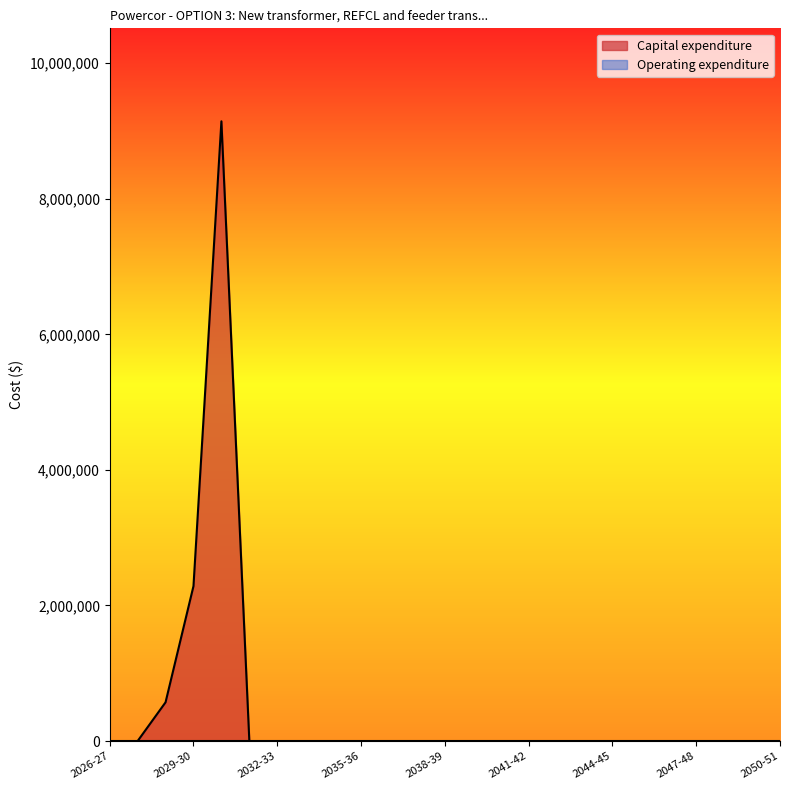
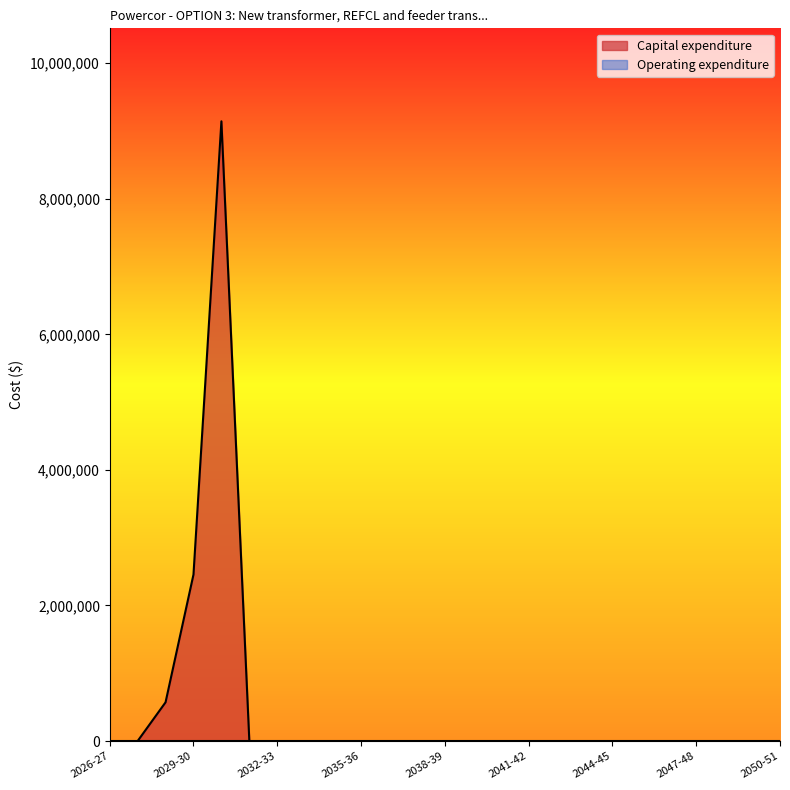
Capital expenditure, 2029-30: 2,300,000 -> 2,500,000
